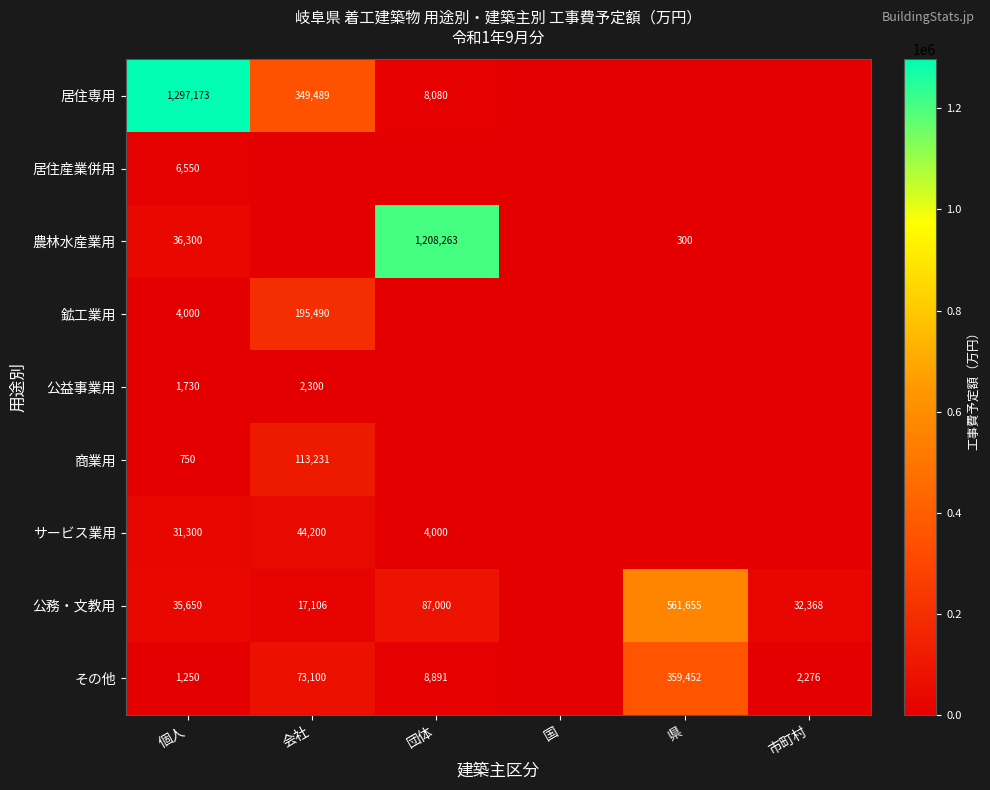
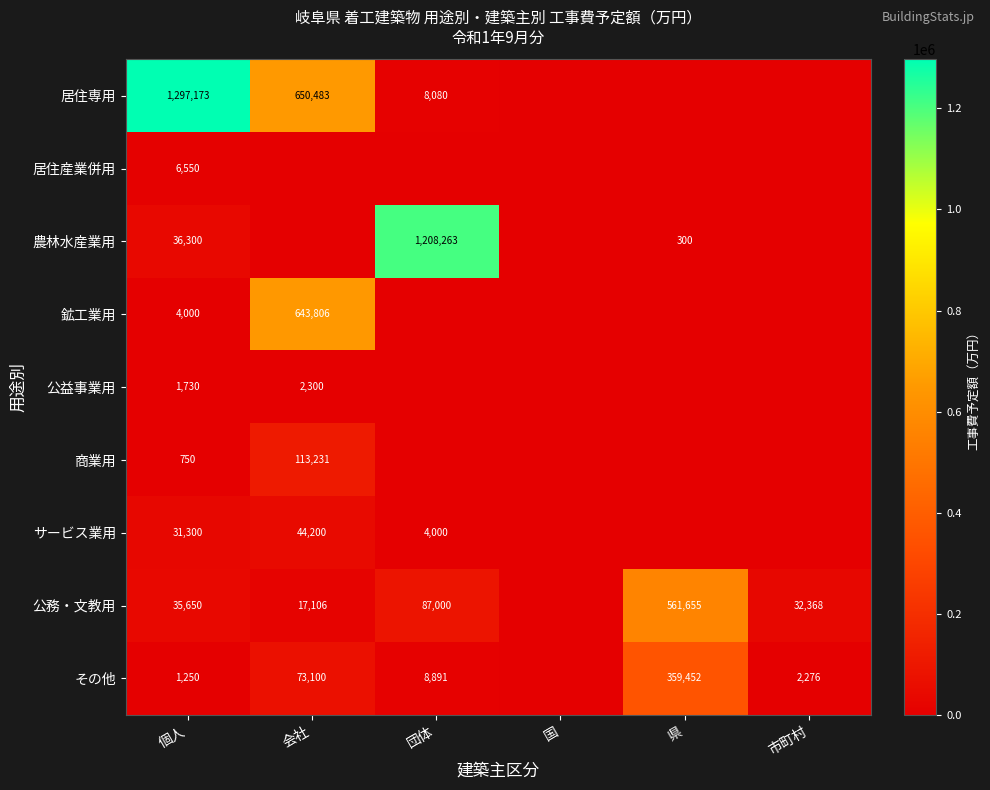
居住専用, 会社: 349,489 -> 650,483
鉱工業用, 会社: 195,490 -> 643,806
